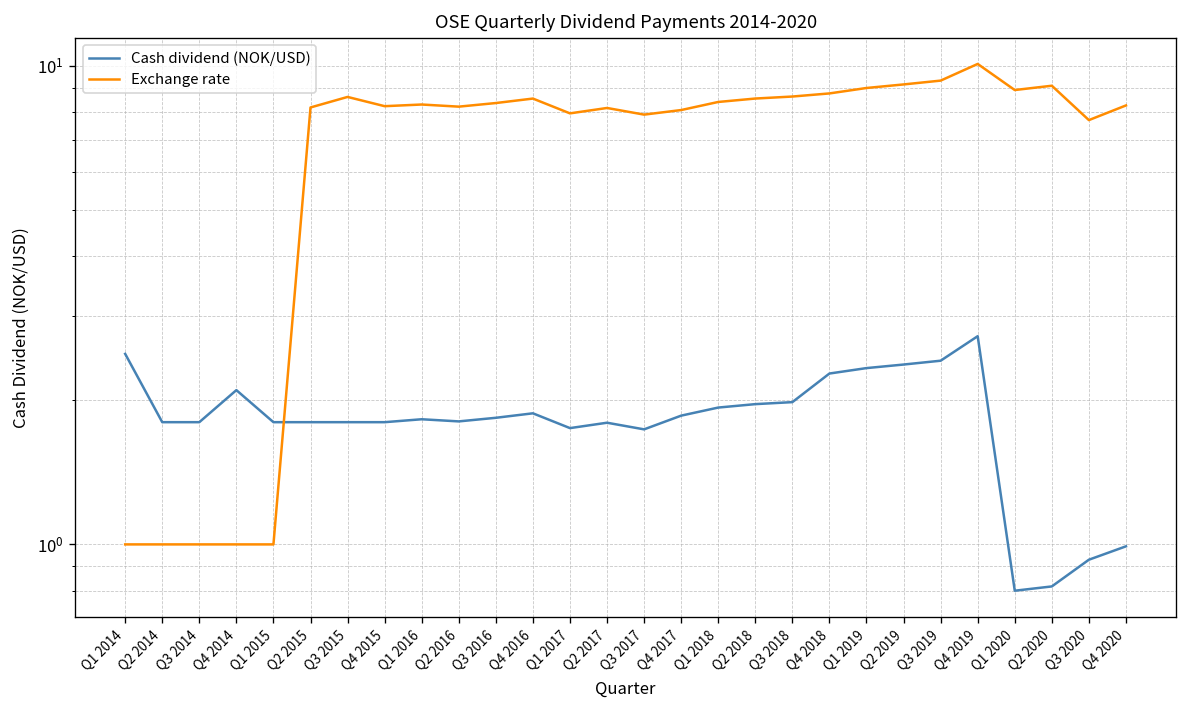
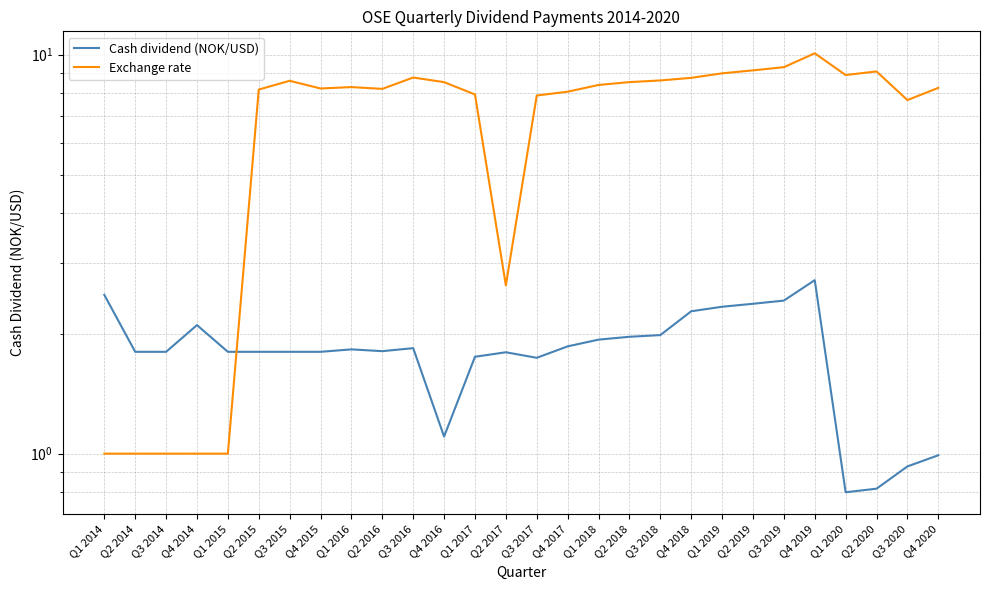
Exchange rate, Q3 2016: 8.4 -> 8.8
Cash dividend (NOK/USD), Q4 2016: 1.9 -> 1.10
Exchange rate, Q2 2017: 8.2 -> 2.6
